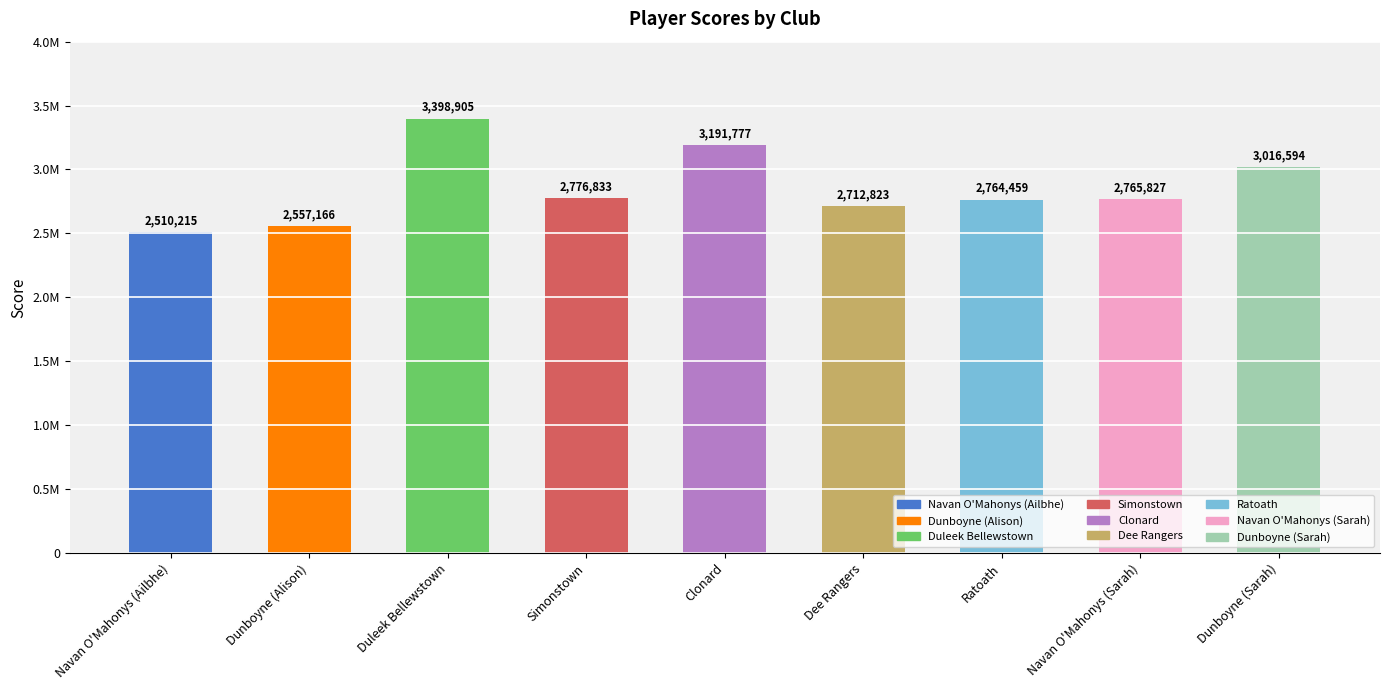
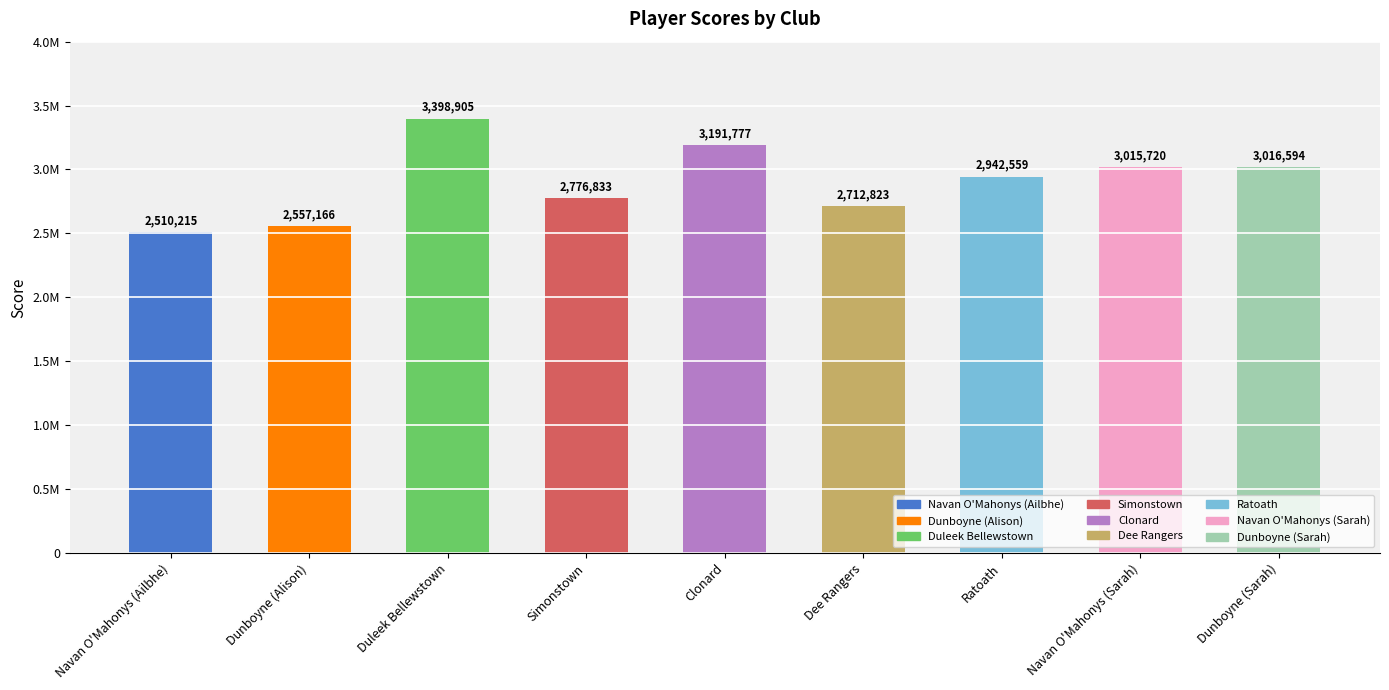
Ratoath: 2,764,459 -> 2,942,559
Navan O'Mahonys (Sarah): 2,765,827 -> 3,015,720
